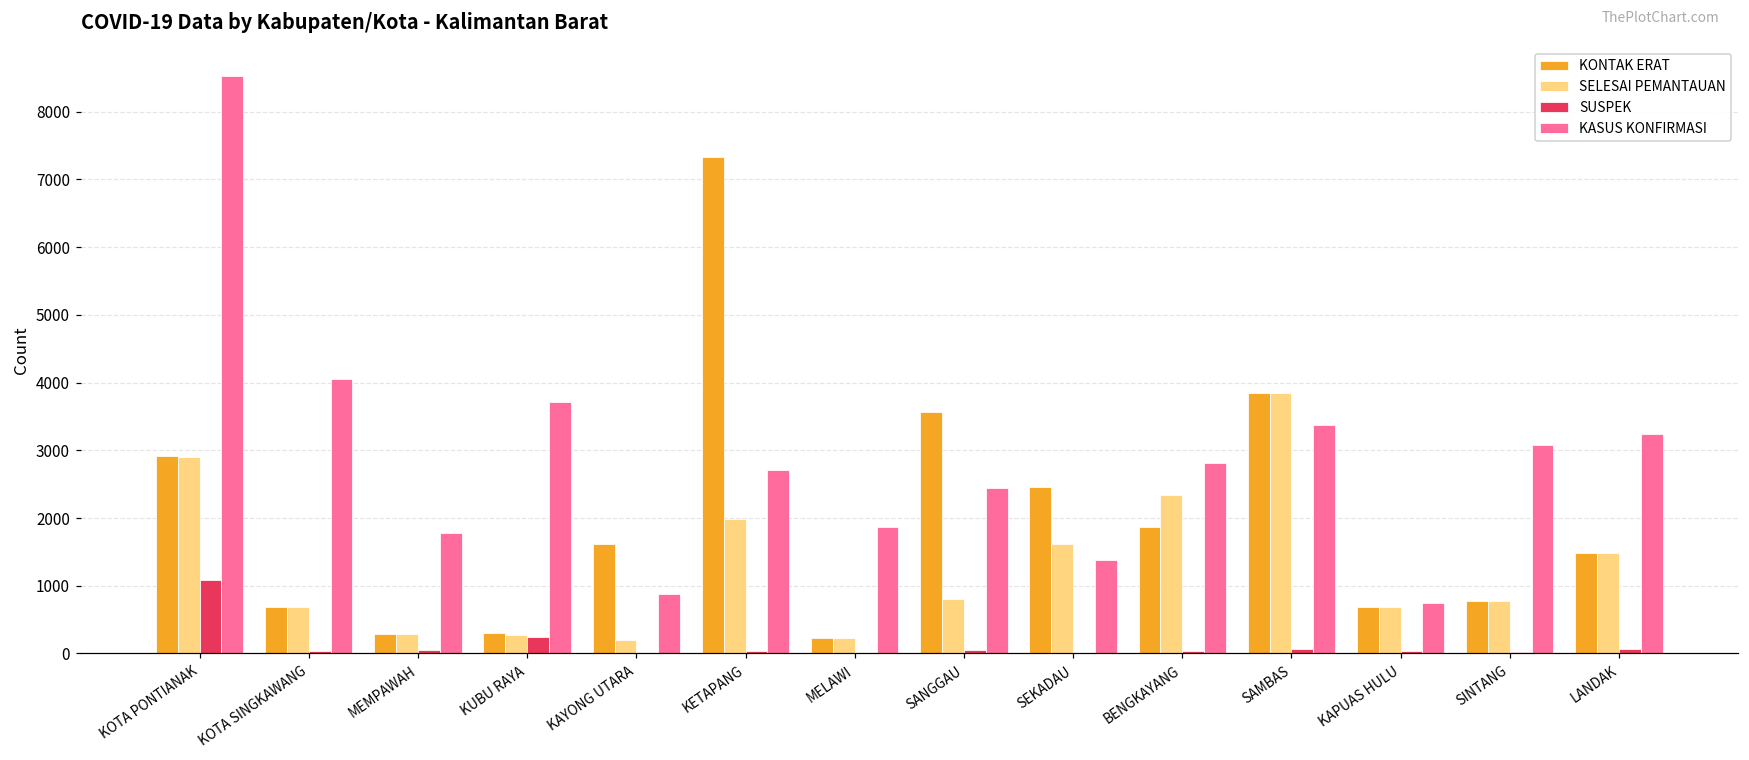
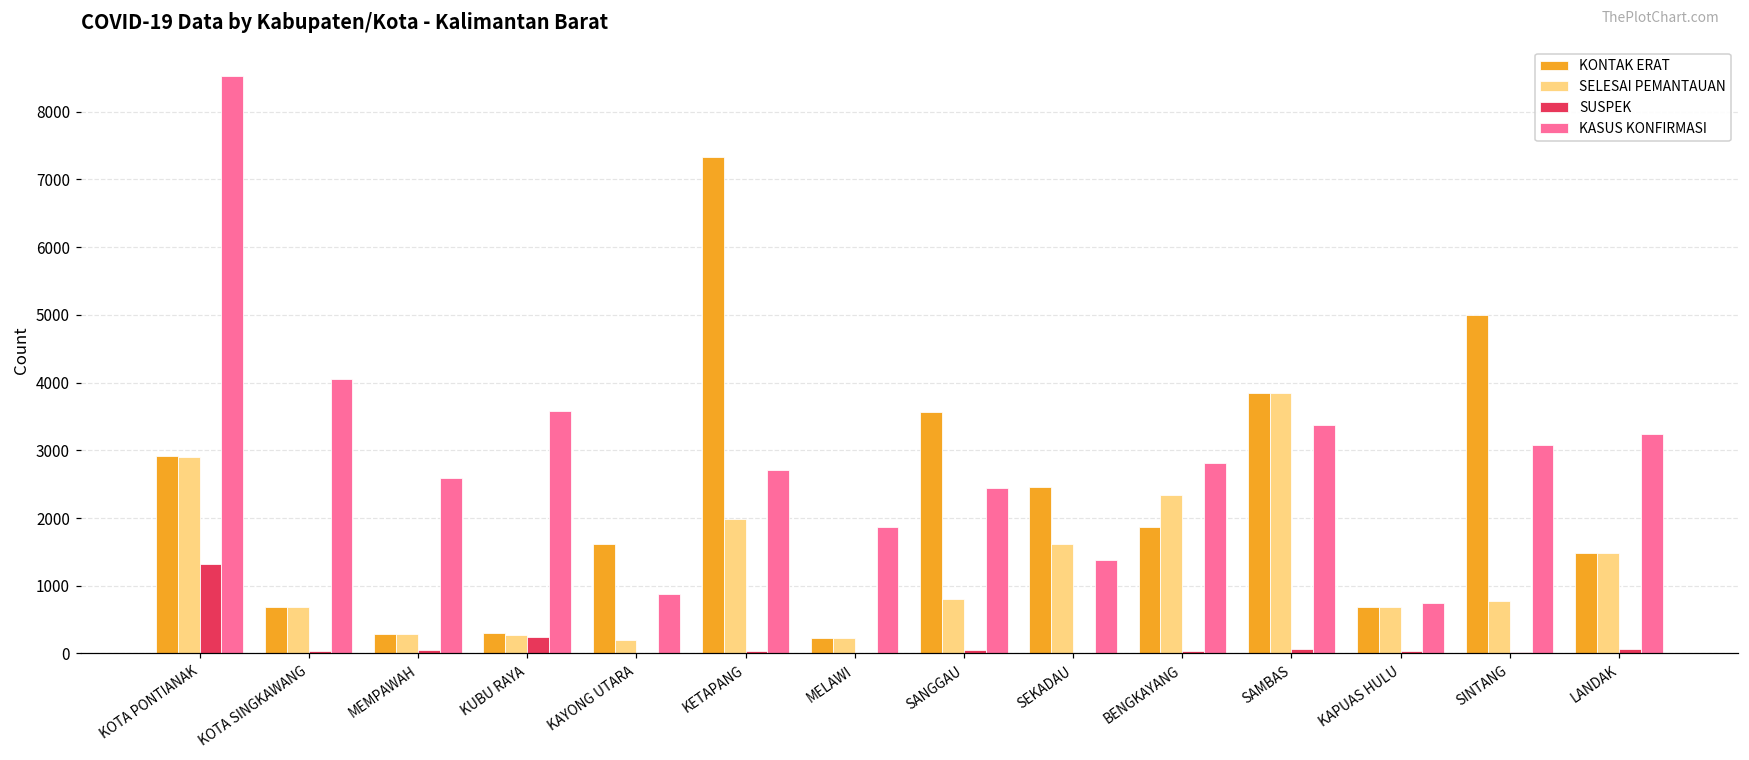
SUSPEK, KOTA PONTIANAK: 1100 -> 1300
KASUS KONFIRMASI, MEMPAWAH: 1800 -> 2600
KASUS KONFIRMASI, KUBU RAYA: 3700 -> 3600
KONTAK ERAT, SINTANG: 800 -> 5000
